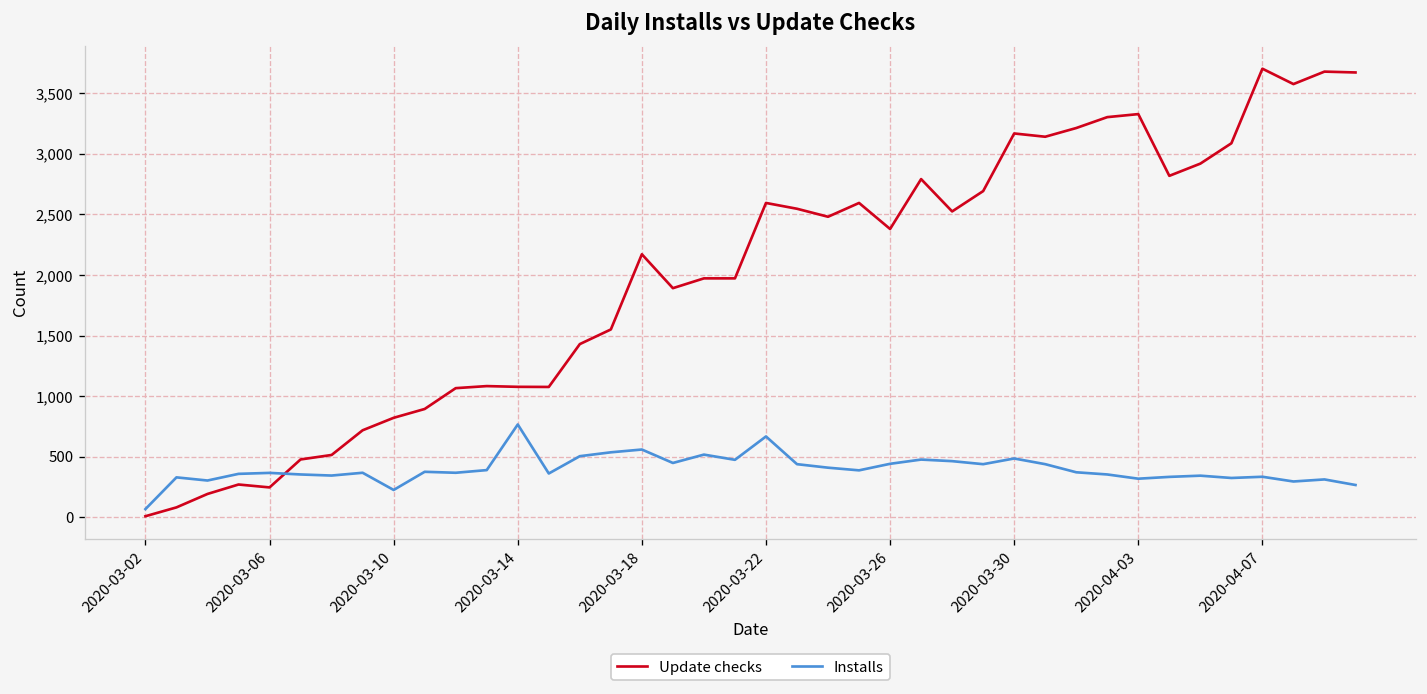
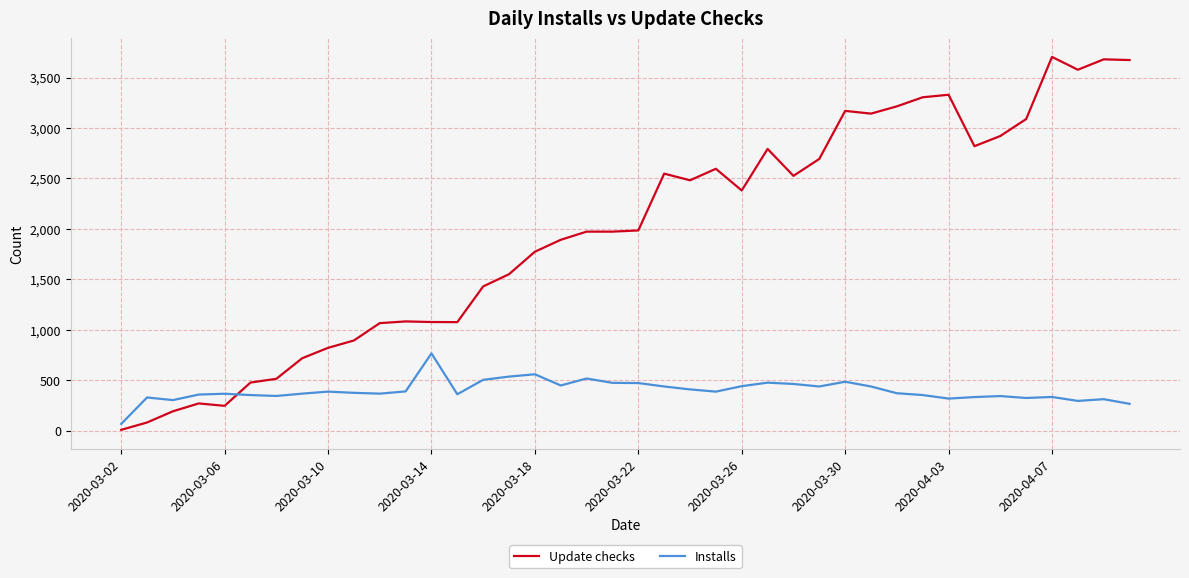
Installs, 2020-03-10: 220 -> 390
Update checks, 2020-03-18: 2,170 -> 1,770
Update checks, 2020-03-22: 2,600 -> 1,980
Installs, 2020-03-22: 670 -> 470
